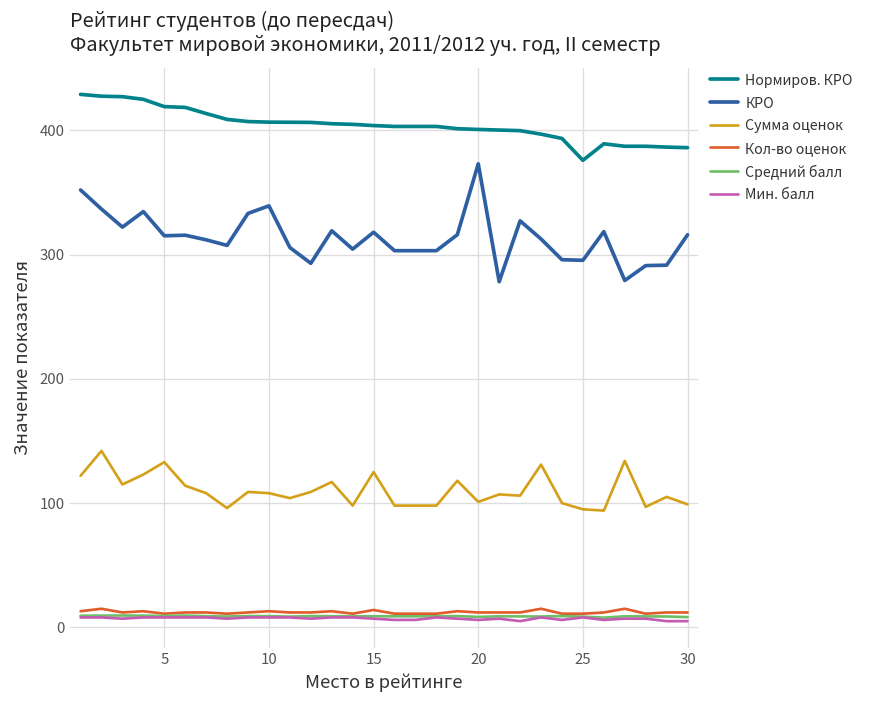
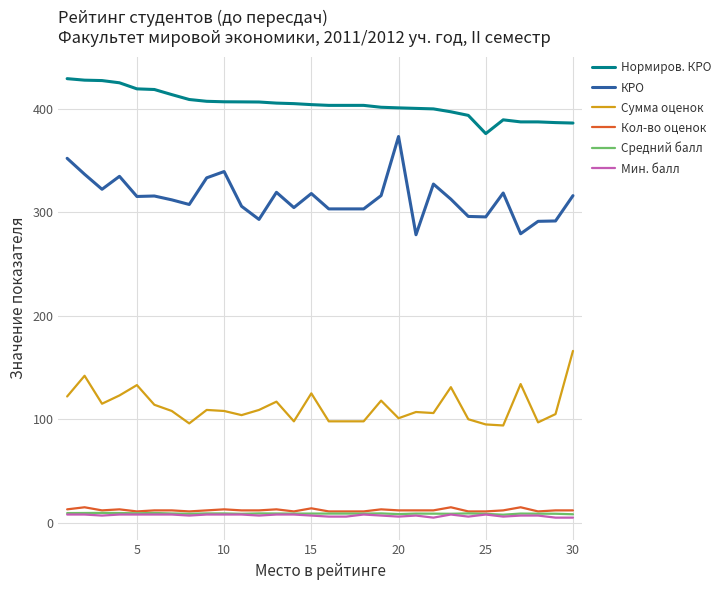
Сумма оценок, 30: 99 -> 166
